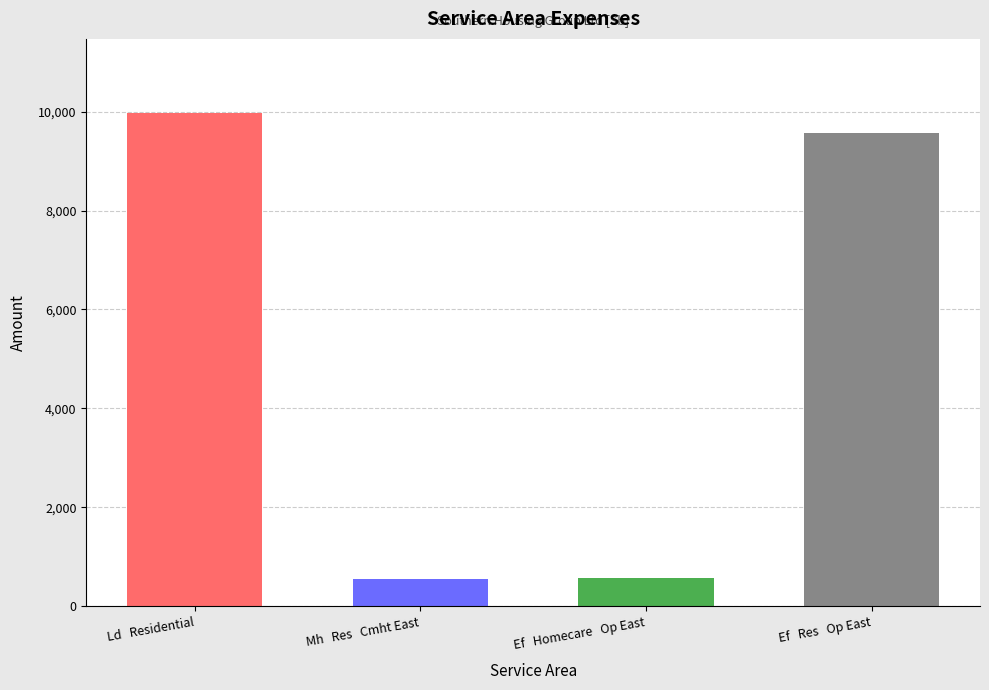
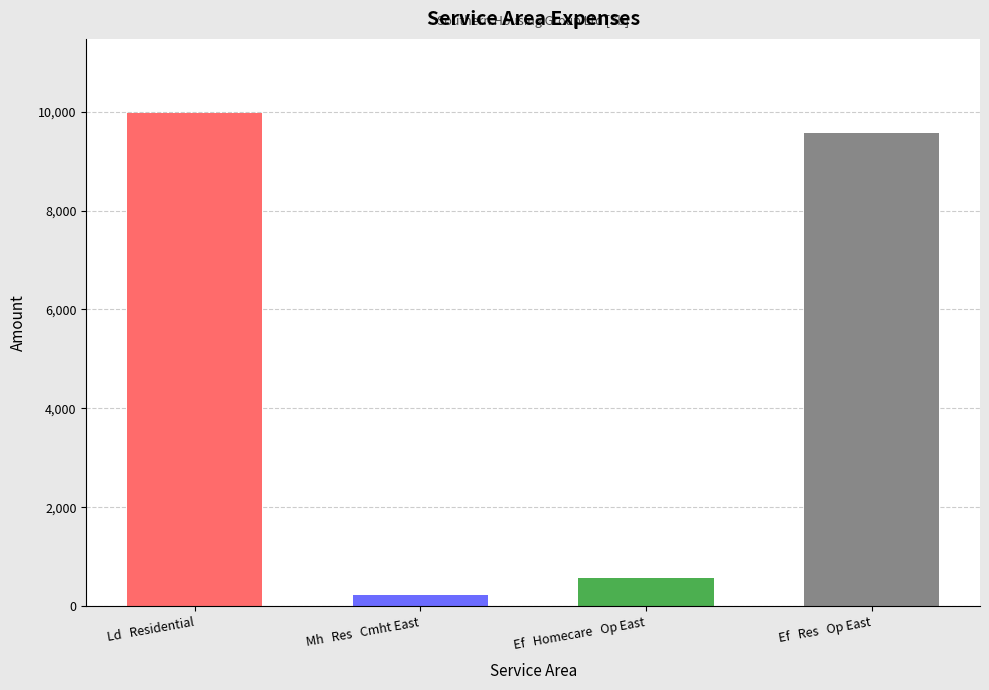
Mh Res Cmht East: 500 -> 200
